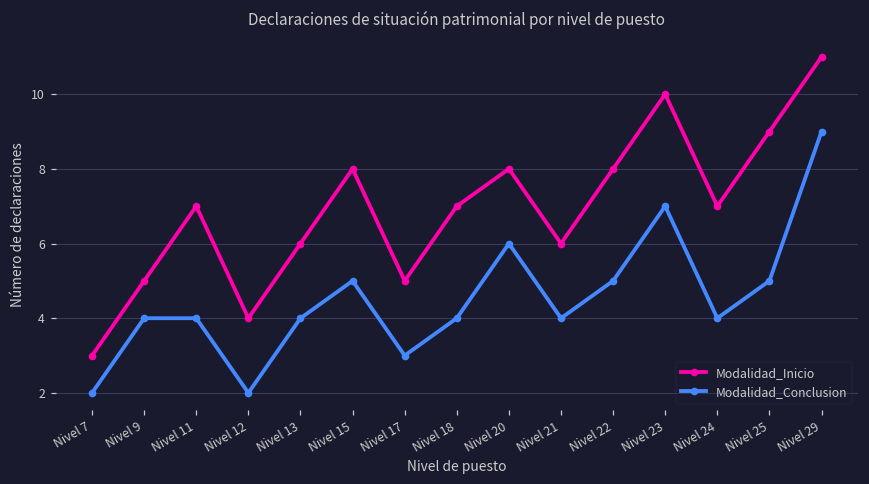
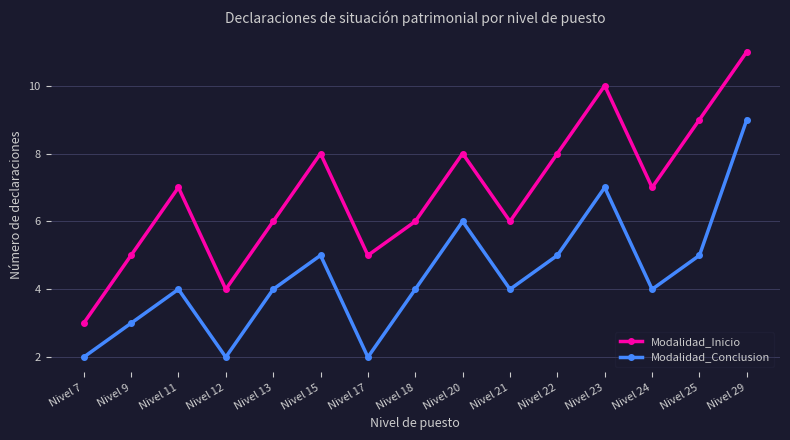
Modalidad_Conclusion, Nivel 9: 4 -> 3
Modalidad_Conclusion, Nivel 17: 3 -> 2
Modalidad_Inicio, Nivel 18: 7 -> 6
